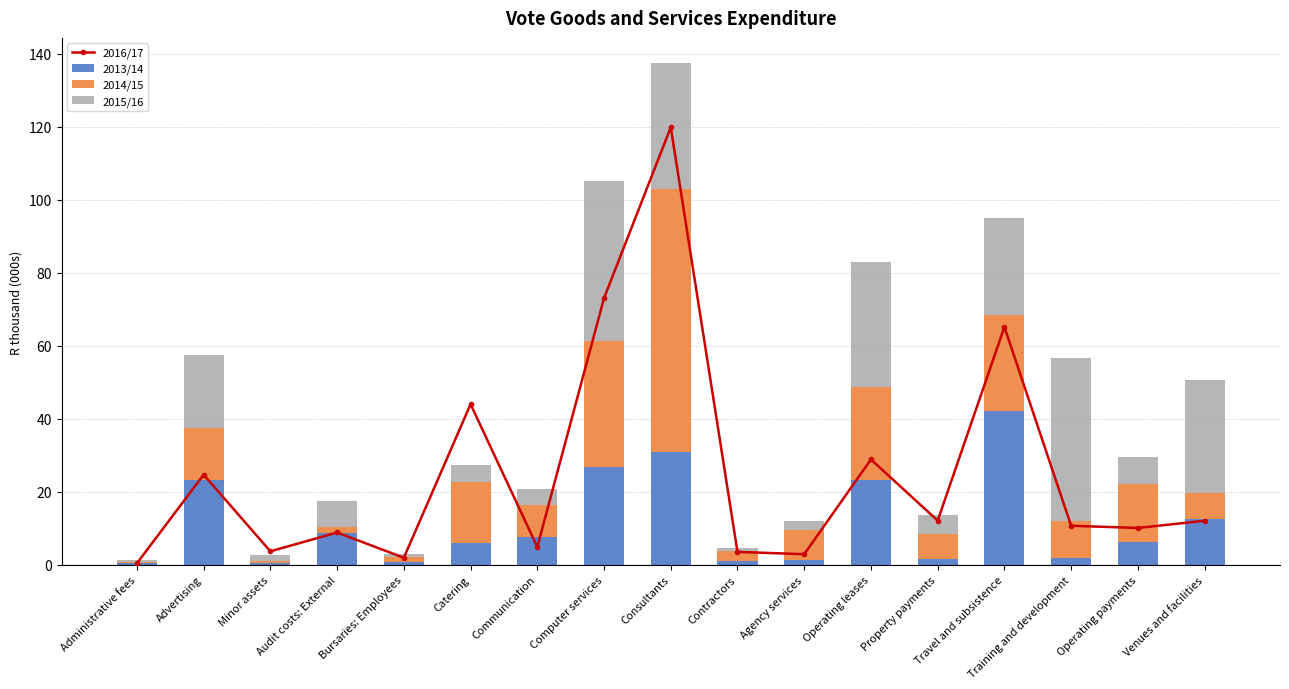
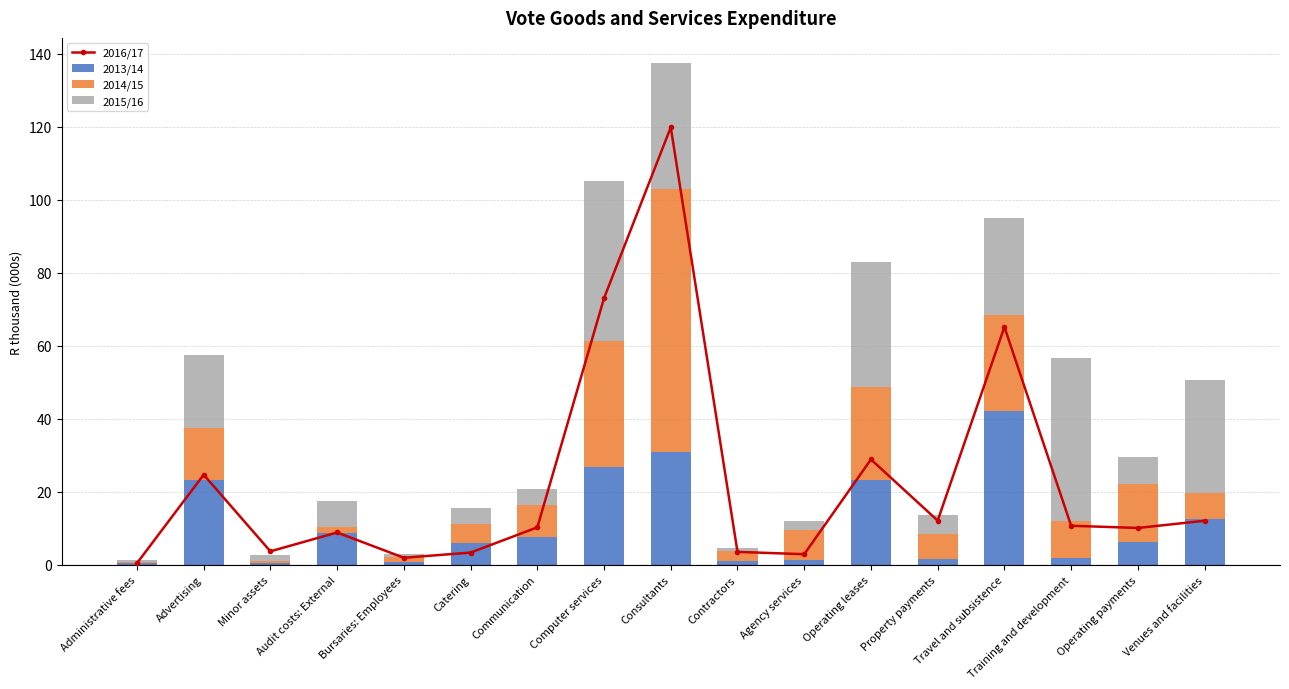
2016/17, Catering: 44 -> 3
2014/15, Catering: 17 -> 5
2016/17, Communication: 5 -> 10
